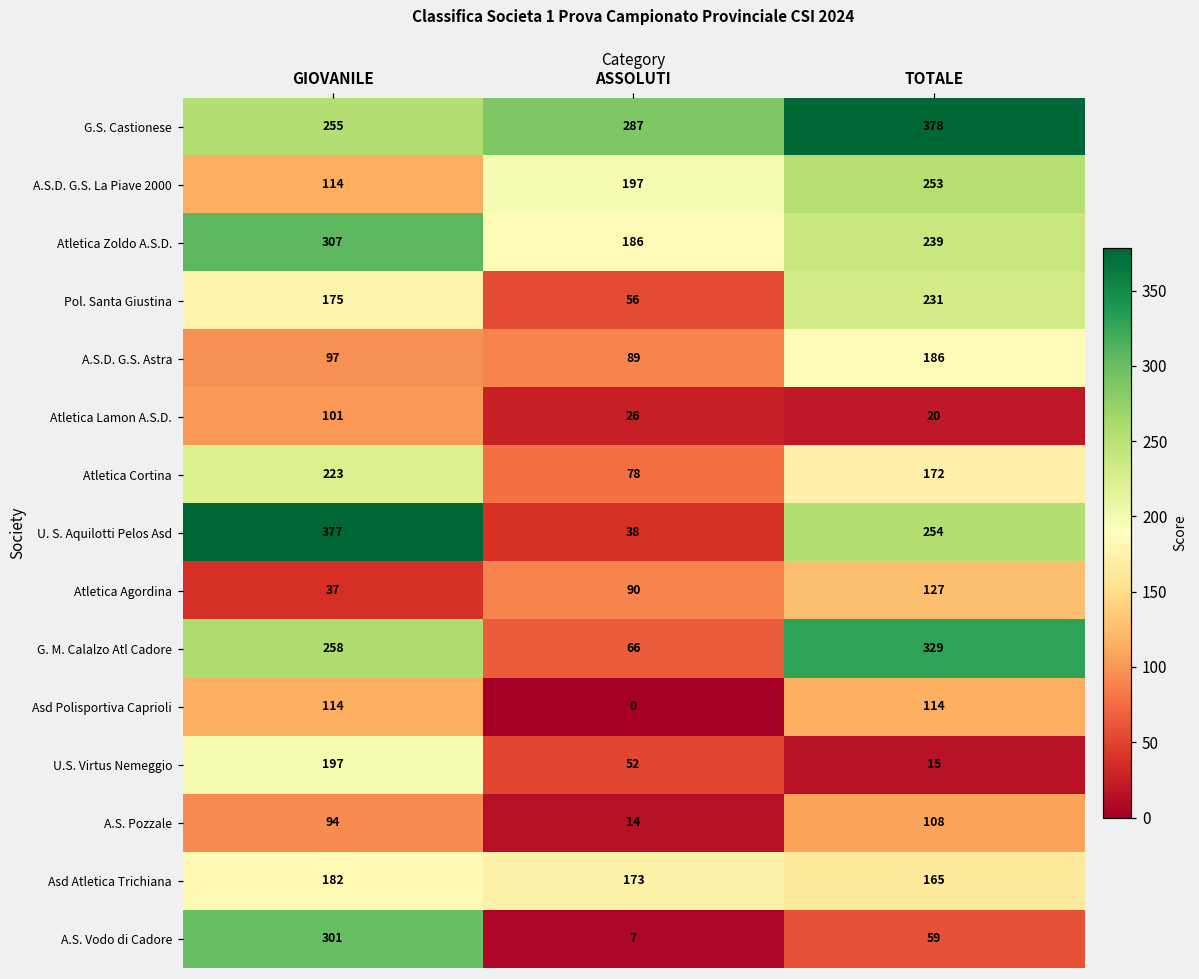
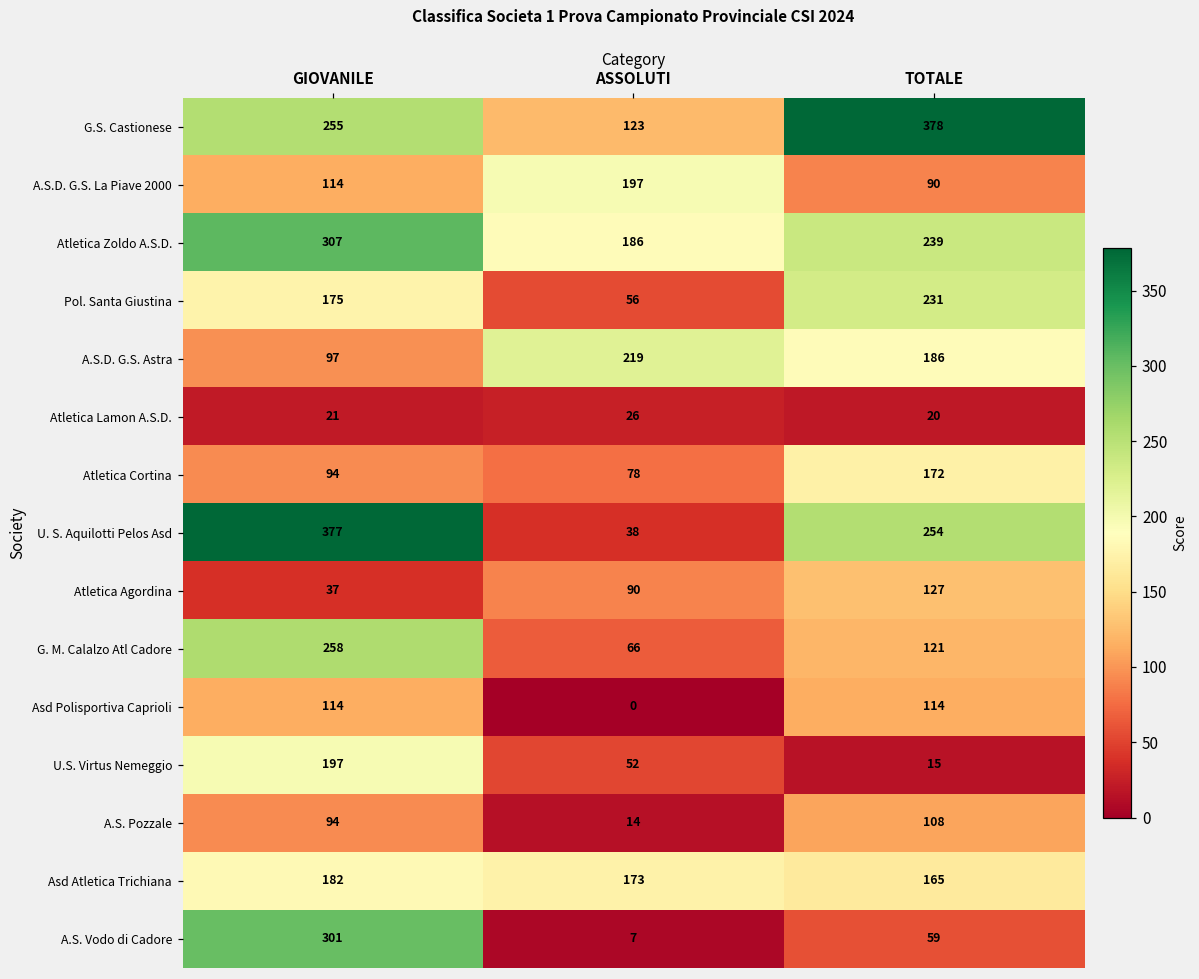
G.S. Castionese, ASSOLUTI: 287 -> 123
A.S.D. G.S. La Piave 2000, TOTALE: 253 -> 90
A.S.D. G.S. Astra, ASSOLUTI: 89 -> 219
Atletica Lamon A.S.D., GIOVANILE: 101 -> 21
Atletica Cortina, GIOVANILE: 223 -> 94
G. M. Calalzo Atl Cadore, TOTALE: 329 -> 121
